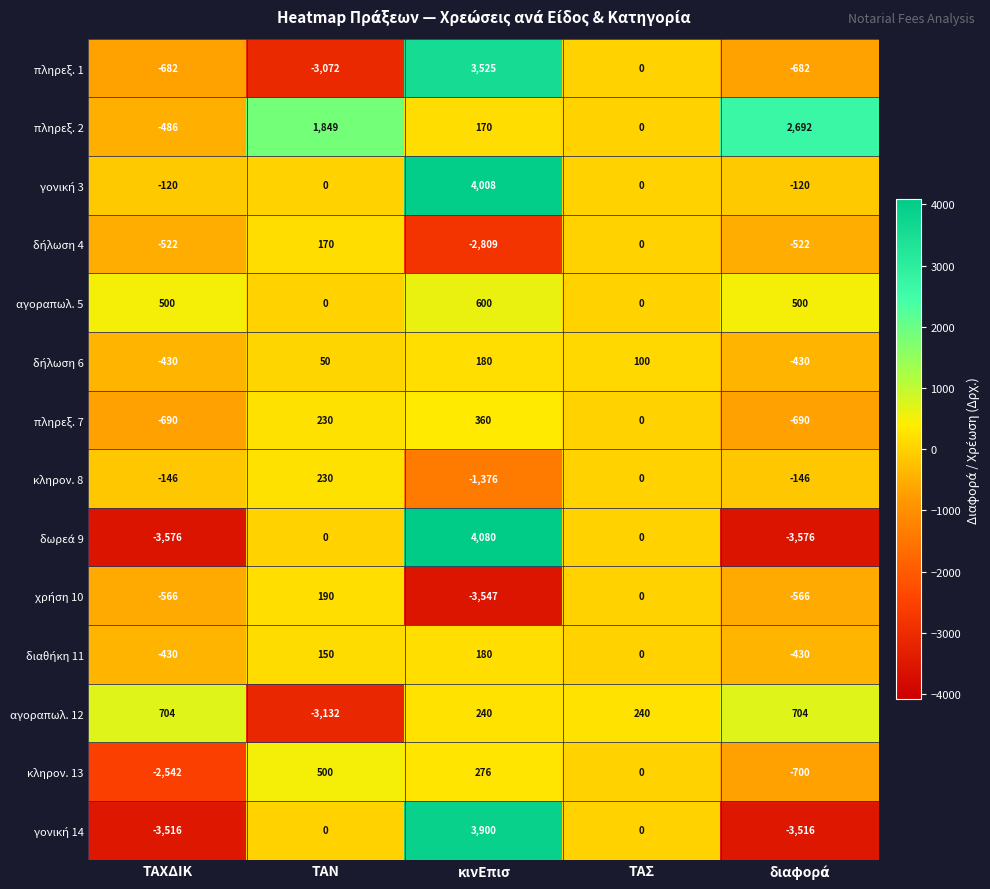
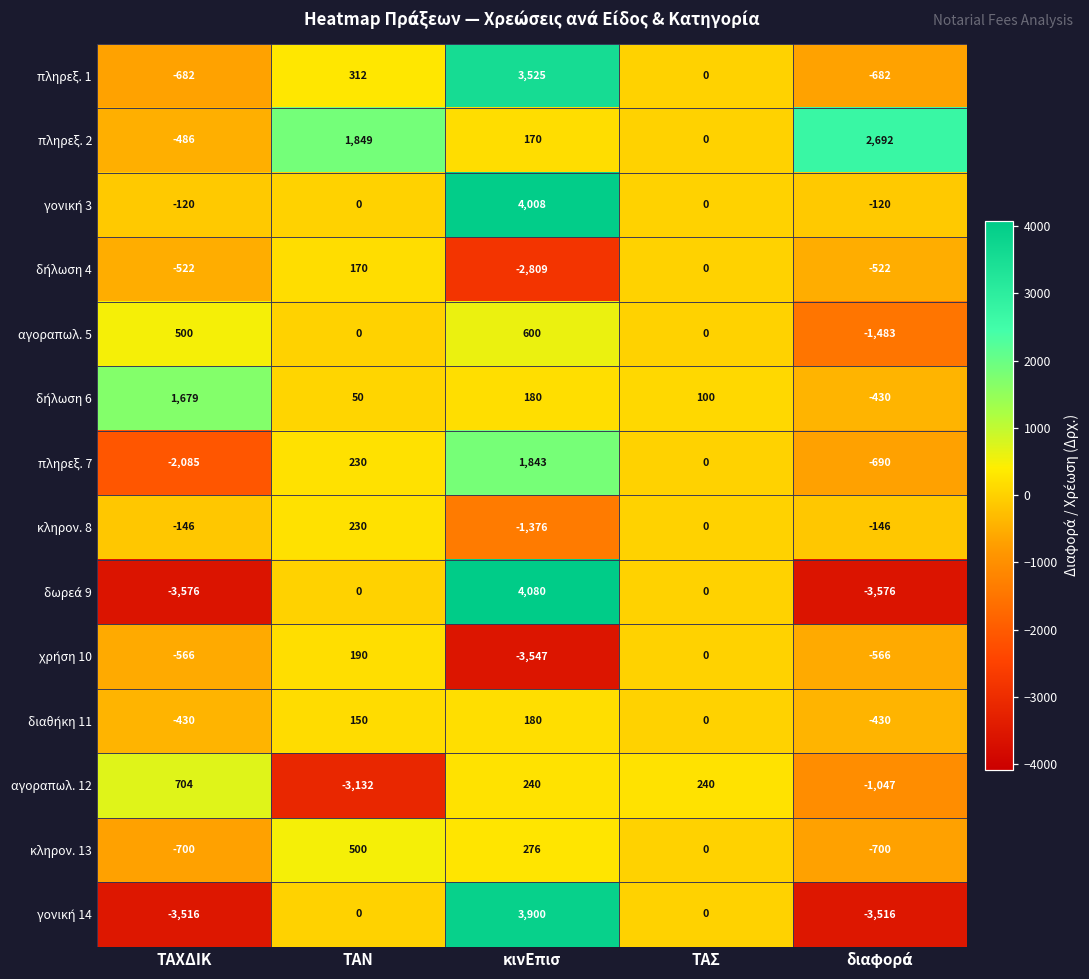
πληρεξ. 1, ΤΑΝ: -3,072 -> 312
αγοραπωλ. 5, διαφορά: 500 -> -1,483
δήλωση 6, ΤΑΧΔΙΚ: -430 -> 1,679
πληρεξ. 7, ΤΑΧΔΙΚ: -690 -> -2,085
πληρεξ. 7, κινΕπισ: 360 -> 1,843
αγοραπωλ. 12, διαφορά: 704 -> -1,047
κληρον. 13, ΤΑΧΔΙΚ: -2,542 -> -700
